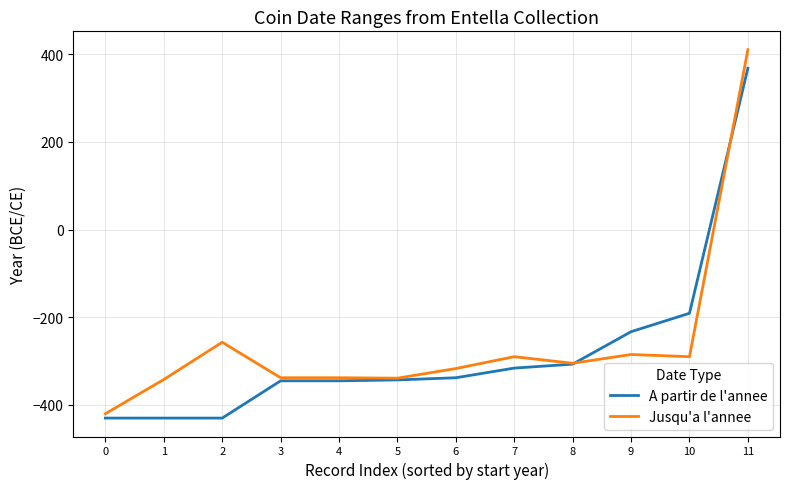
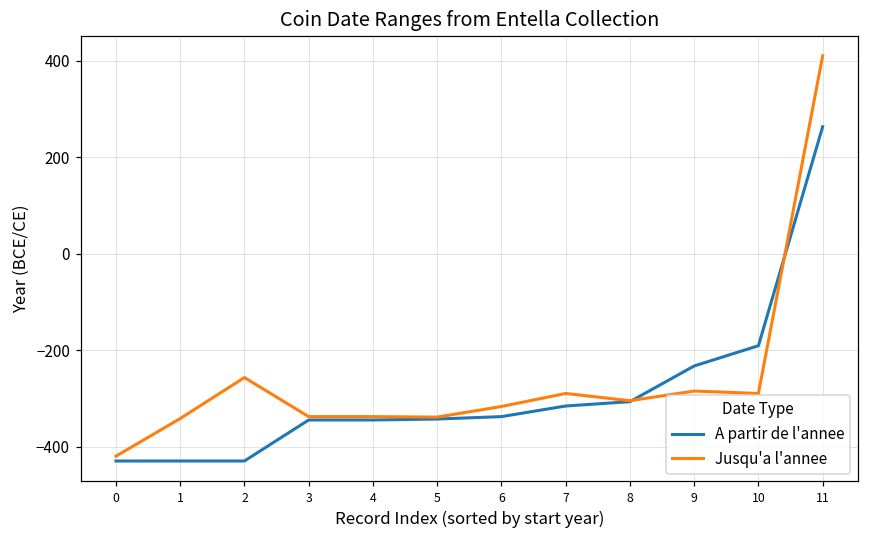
A partir de l'annee, 11: 370 -> 260
